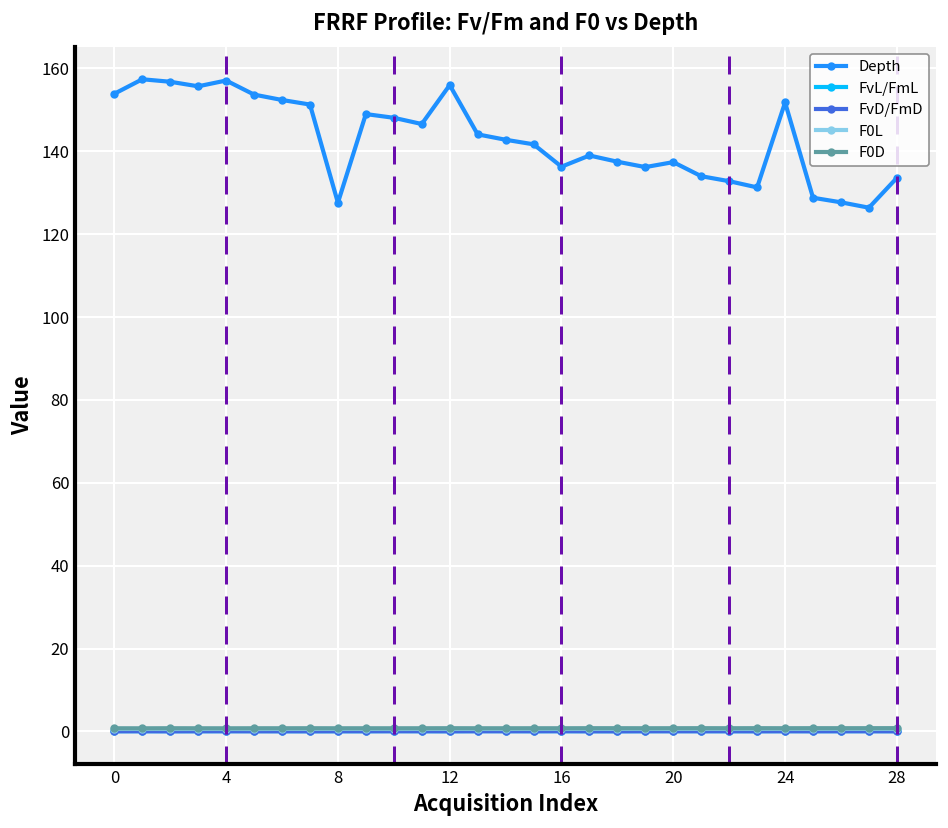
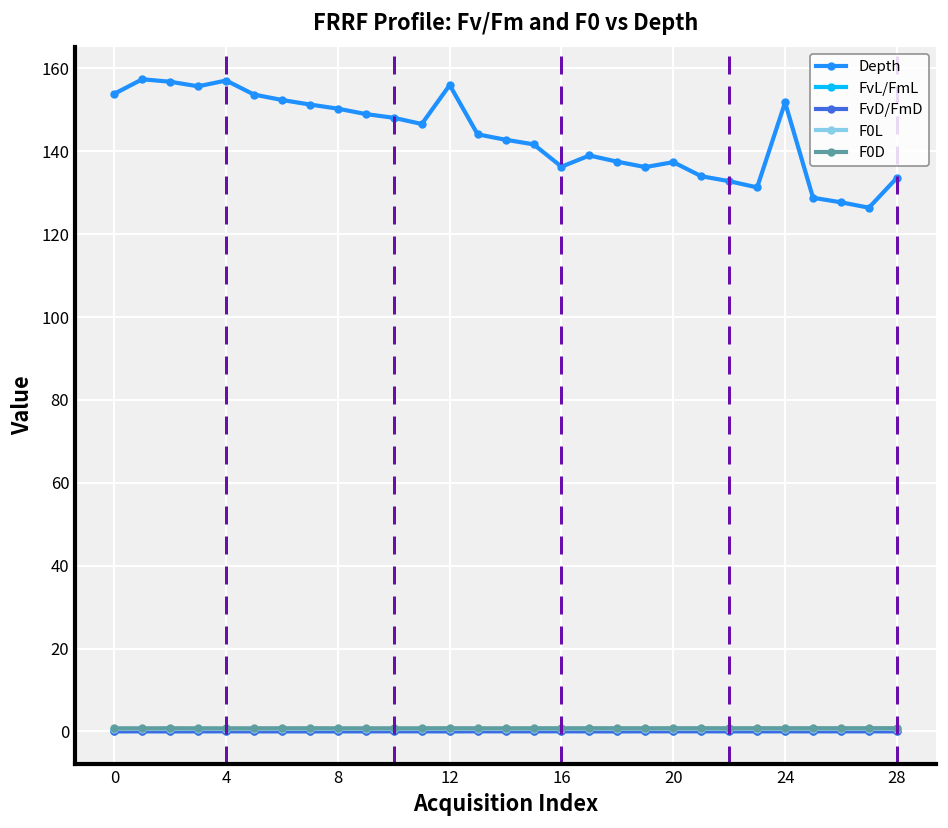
Depth, 8: 128 -> 150
